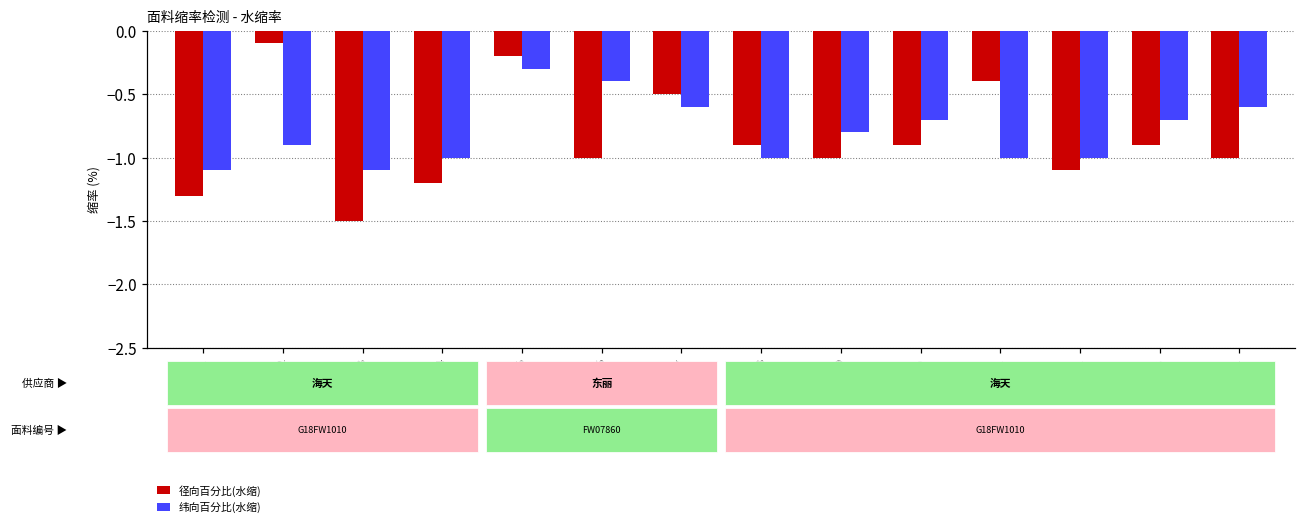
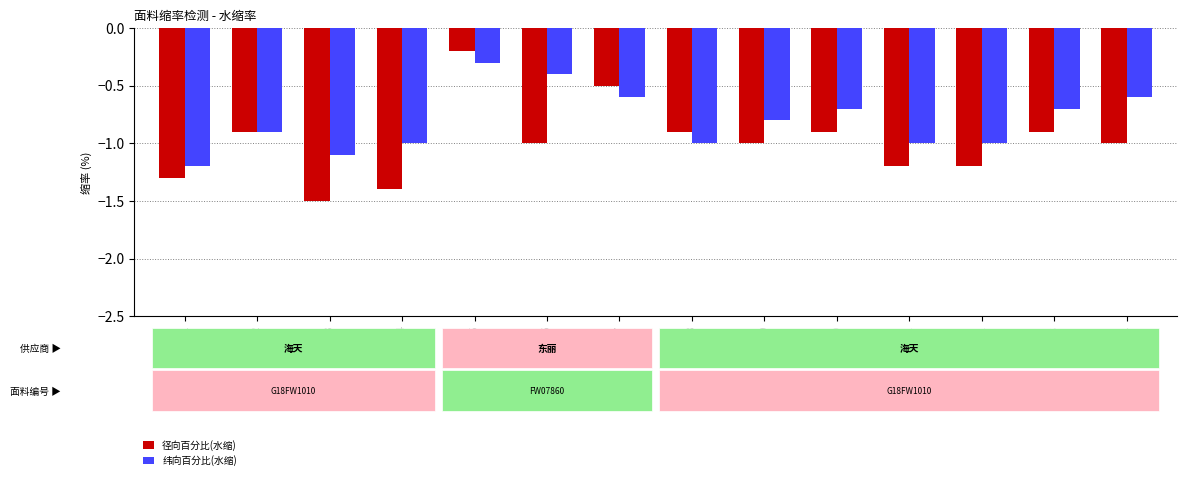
纬向百分比(水缩), 1: -1.1 -> -1.2
径向百分比(水缩), 2: -0.1 -> -0.9
径向百分比(水缩), 4: -1.2 -> -1.4
径向百分比(水缩), 11: -0.4 -> -1.2
径向百分比(水缩), 12: -1.1 -> -1.2
